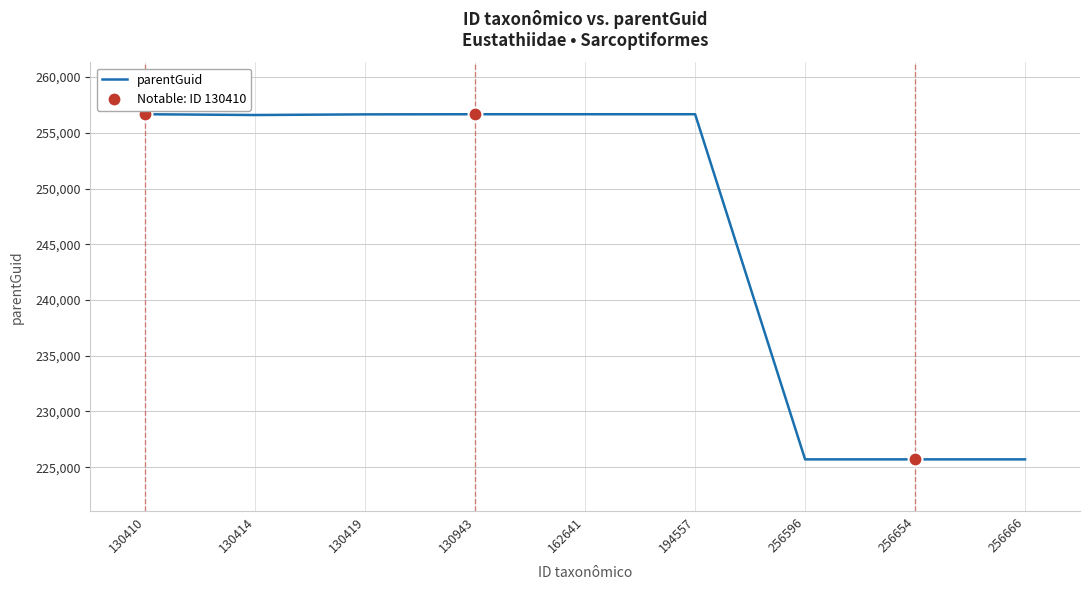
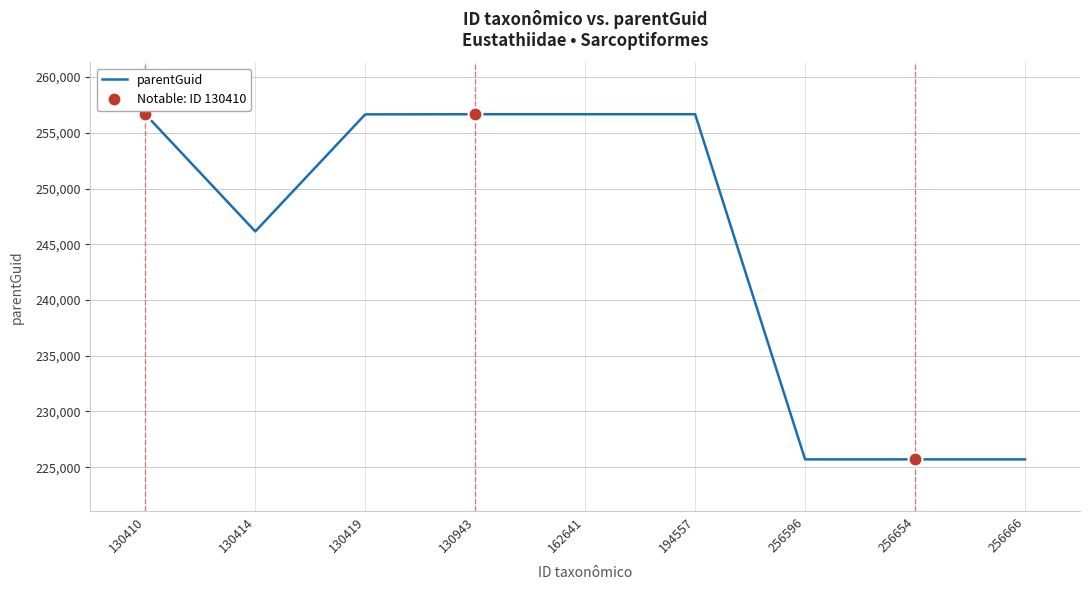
parentGuid, 130414: 256,600 -> 246,200
